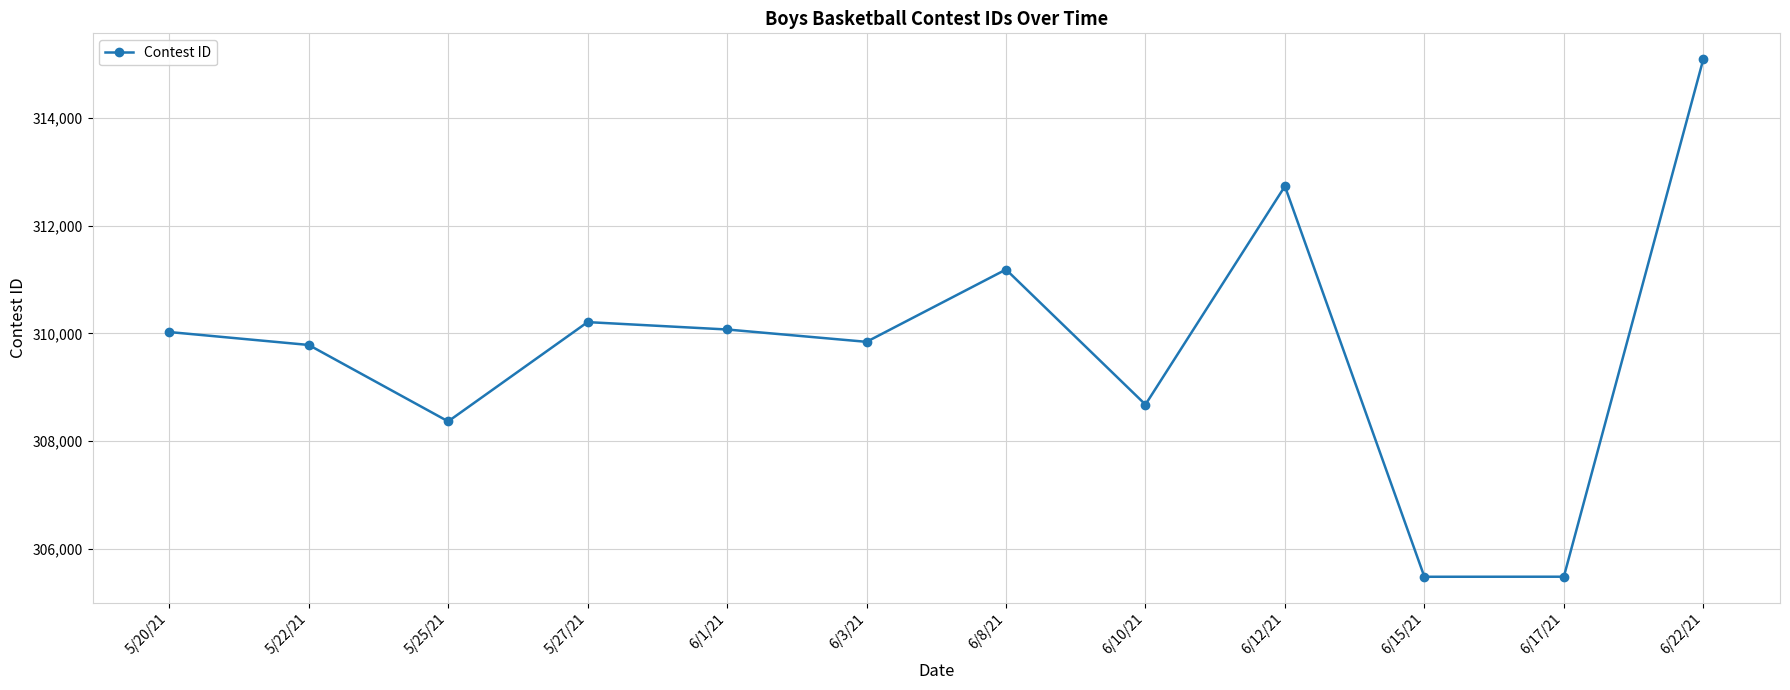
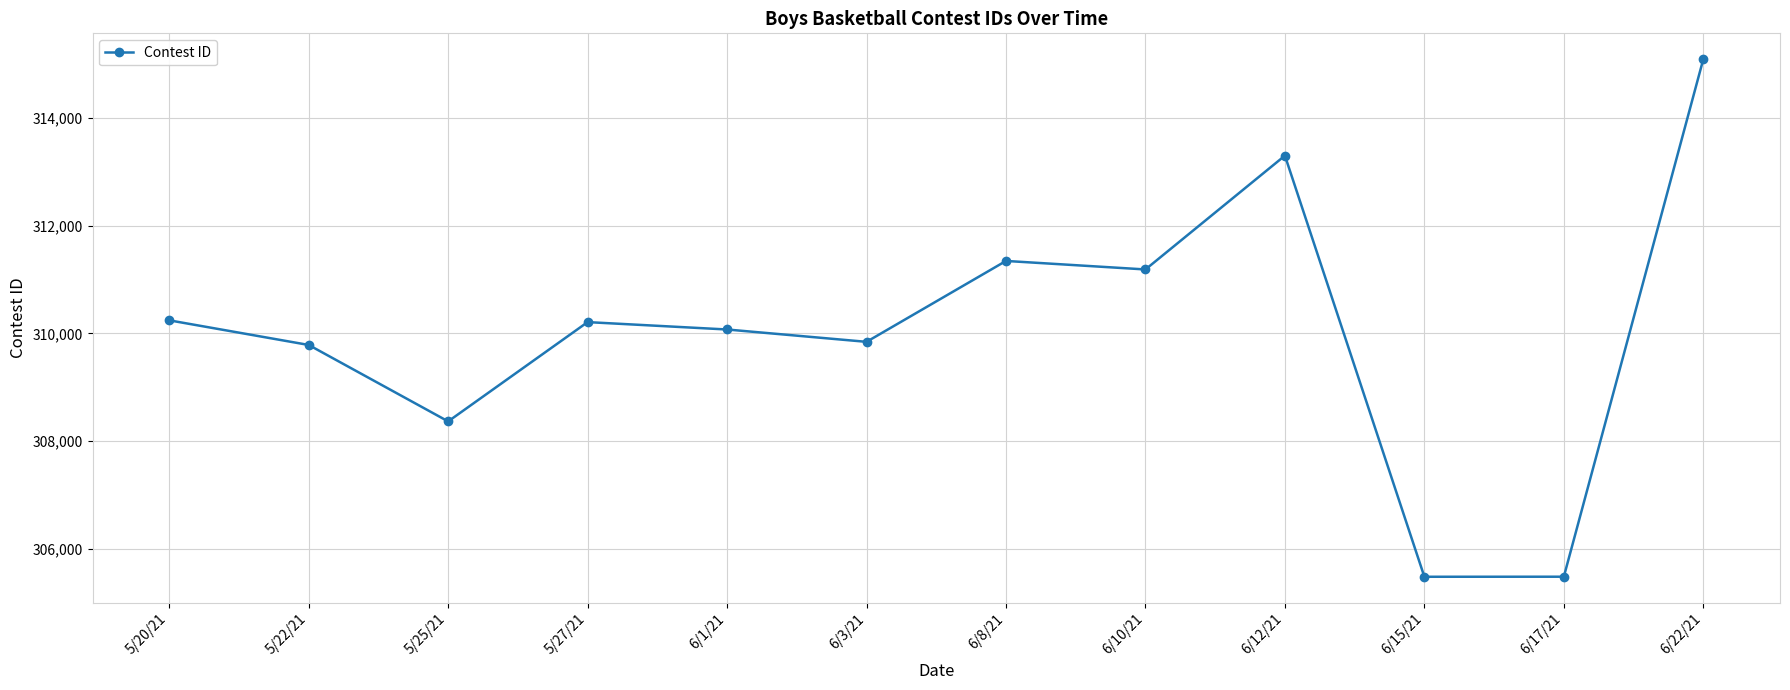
5/20/21: 310,000 -> 310,200
6/8/21: 311,200 -> 311,300
6/10/21: 308,700 -> 311,200
6/12/21: 312,700 -> 313,300
